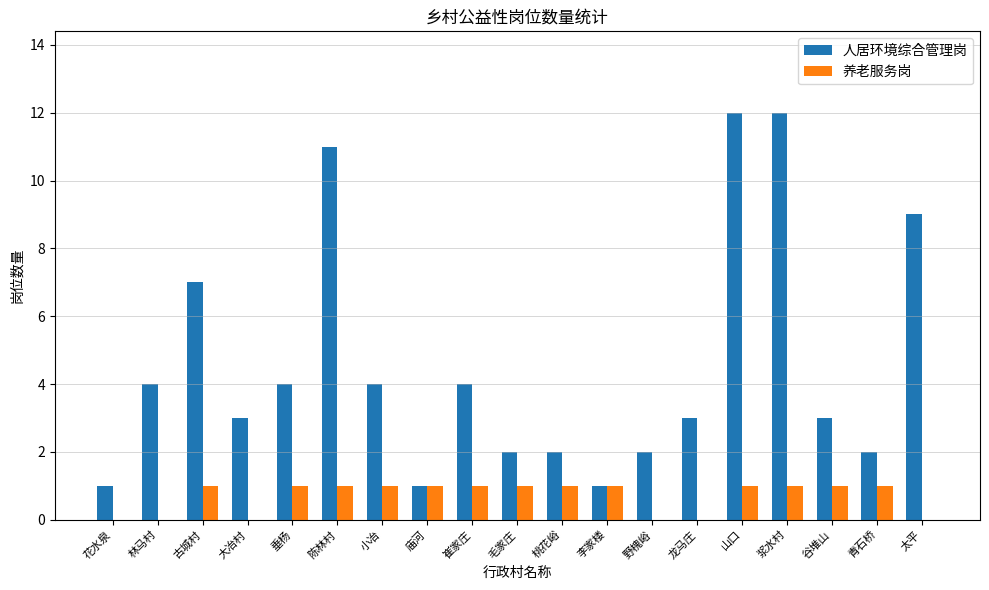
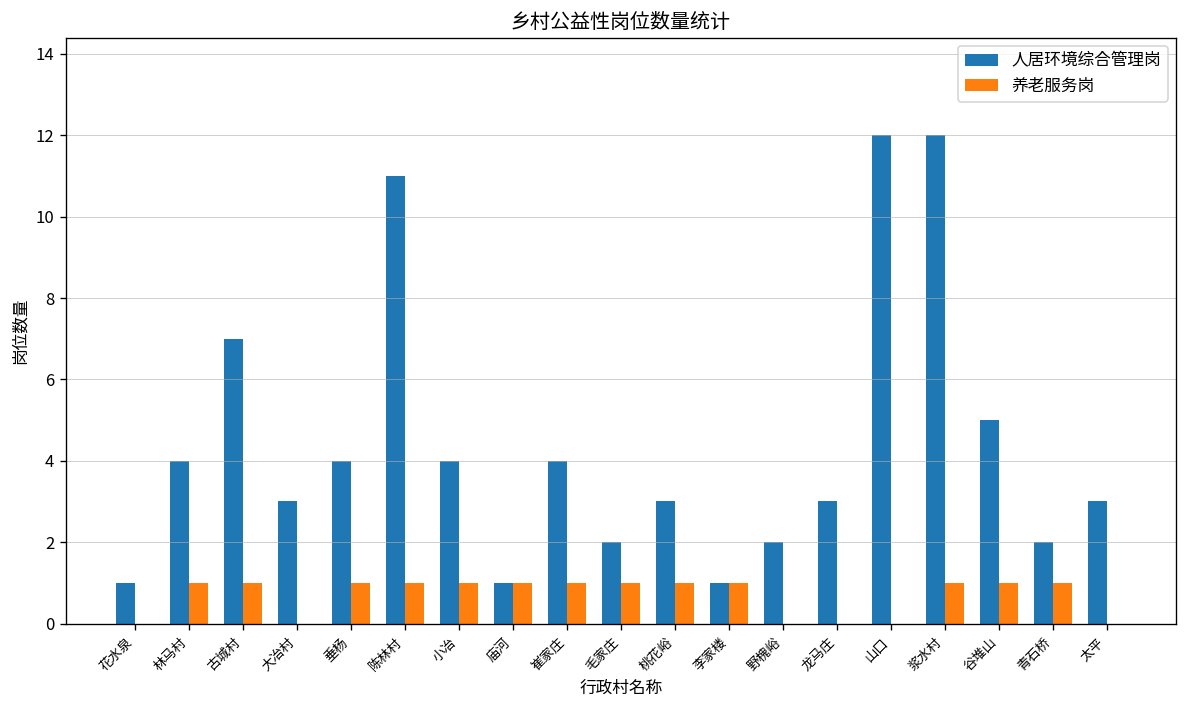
养老服务岗, 林马村: 0 -> 1
人居环境综合管理岗, 桃花峪: 2 -> 3
养老服务岗, 山口: 1 -> 0
人居环境综合管理岗, 谷堆山: 3 -> 5
人居环境综合管理岗, 太平: 9 -> 3
